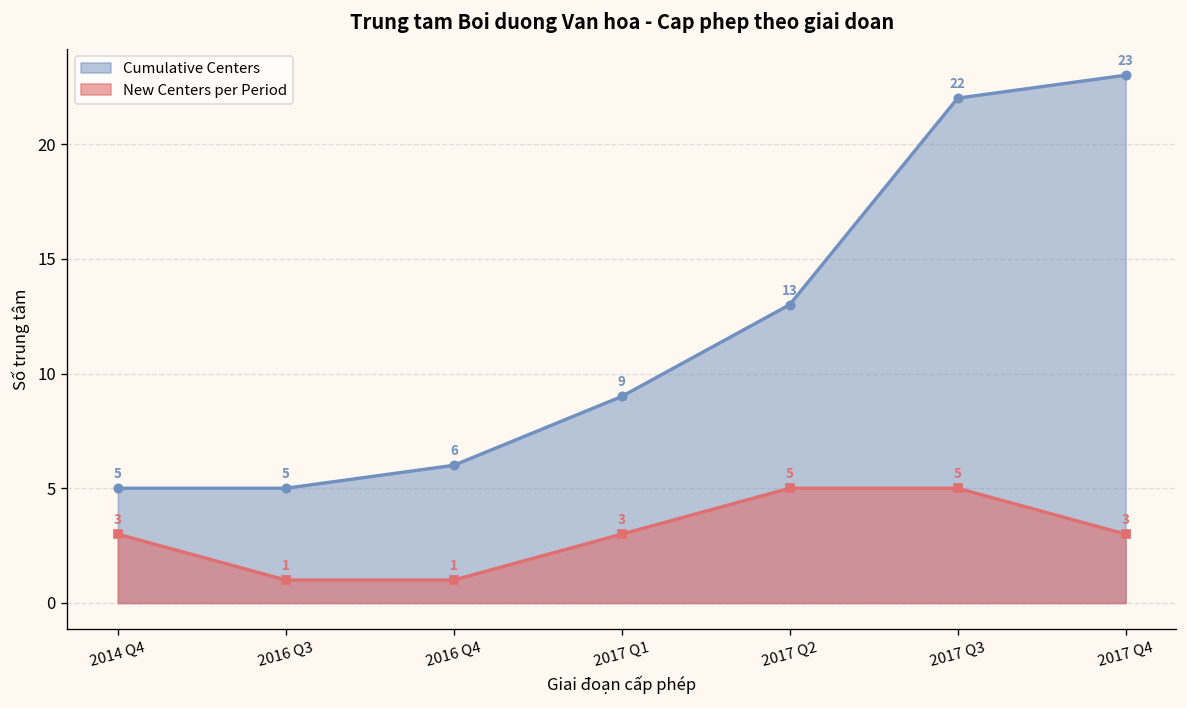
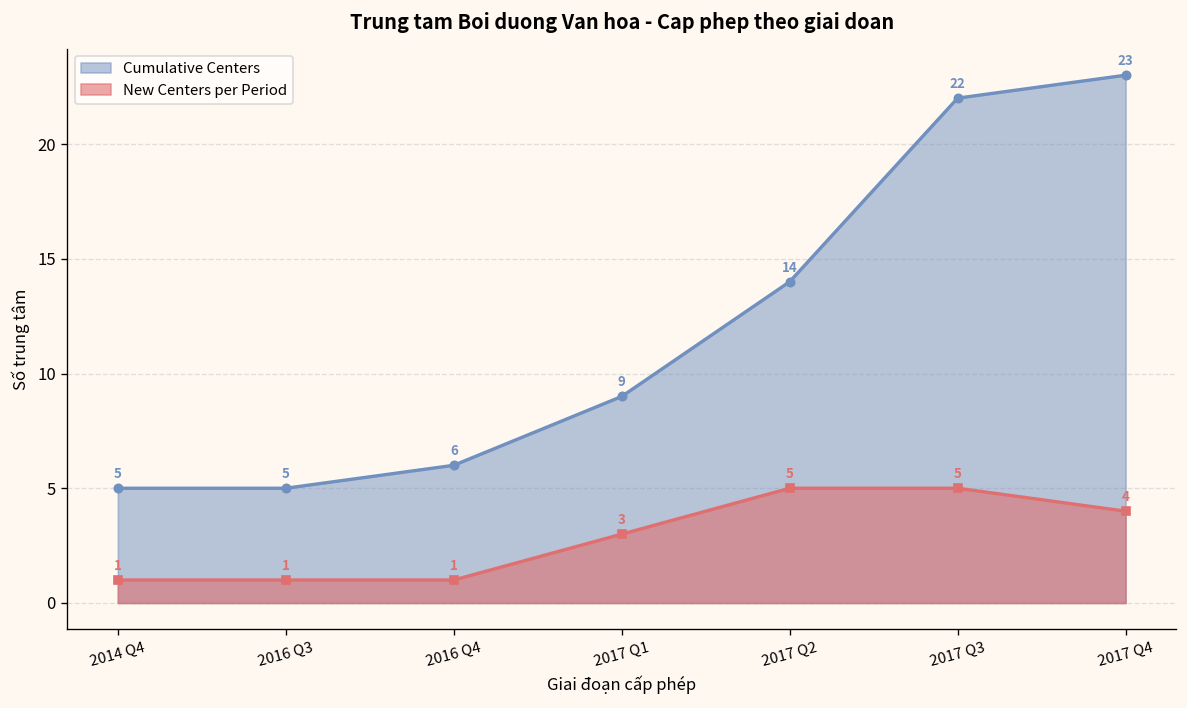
New Centers per Period, 2014 Q4: 3 -> 1
Cumulative Centers, 2017 Q2: 13 -> 14
New Centers per Period, 2017 Q4: 3 -> 4
